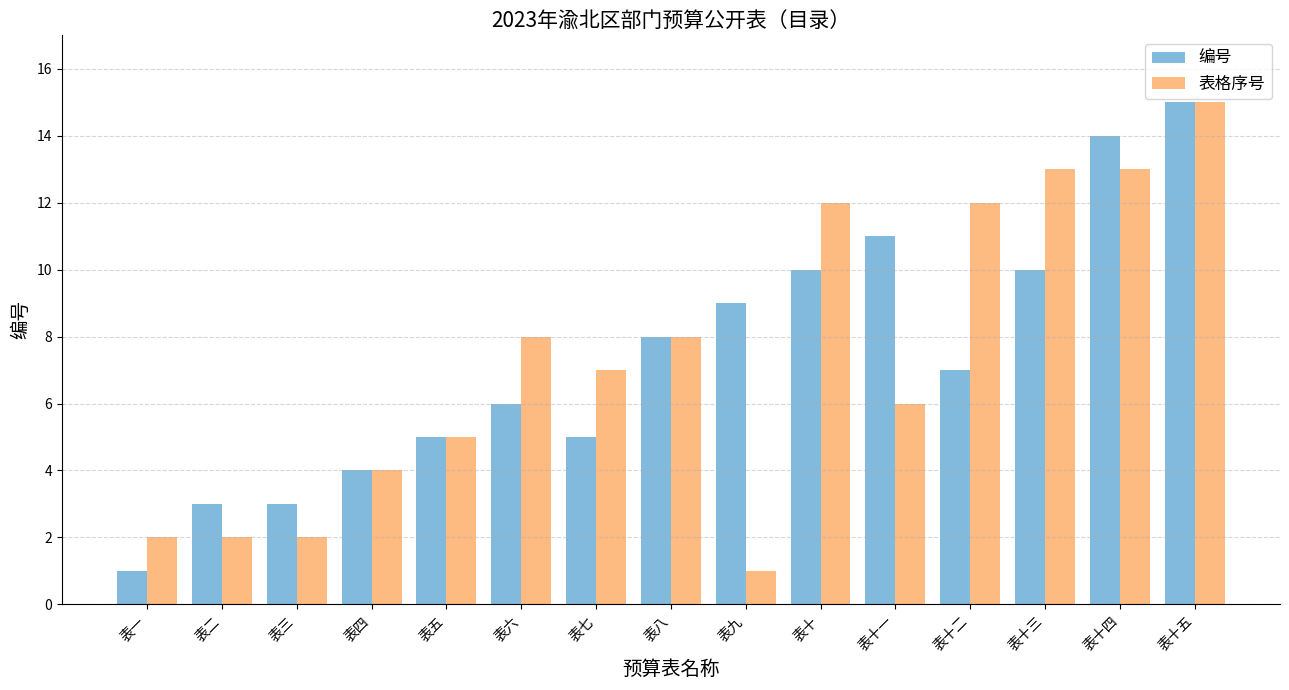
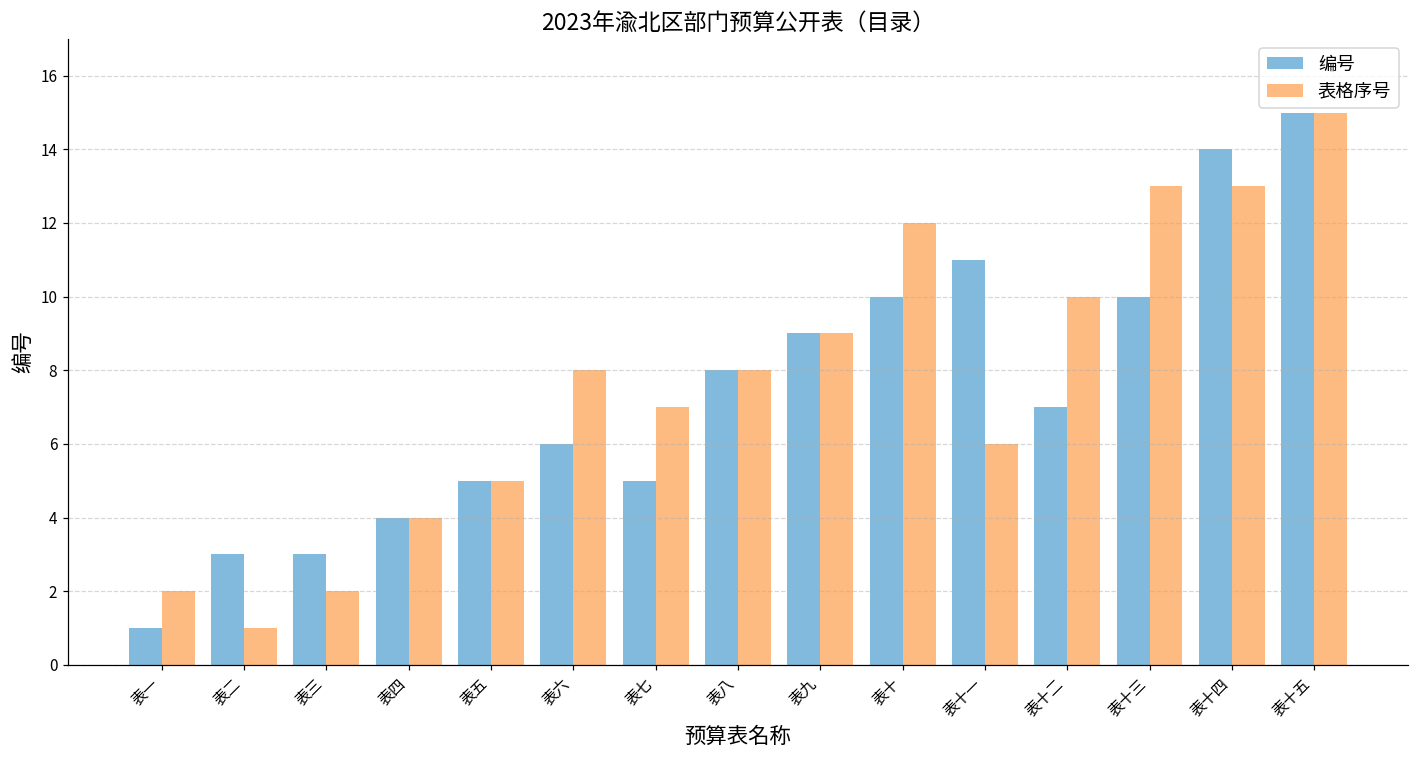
表格序号, 表二: 2 -> 1
表格序号, 表九: 1 -> 9
表格序号, 表十二: 12 -> 10
